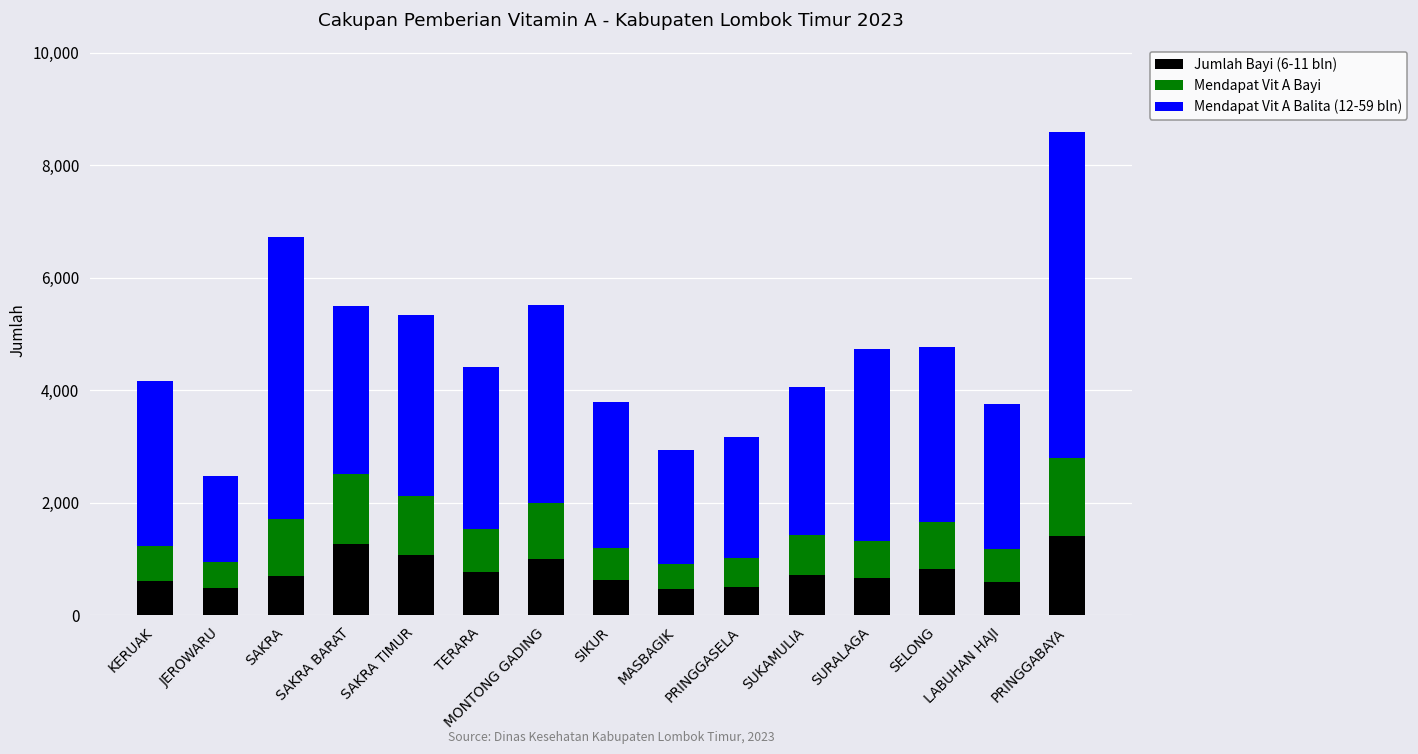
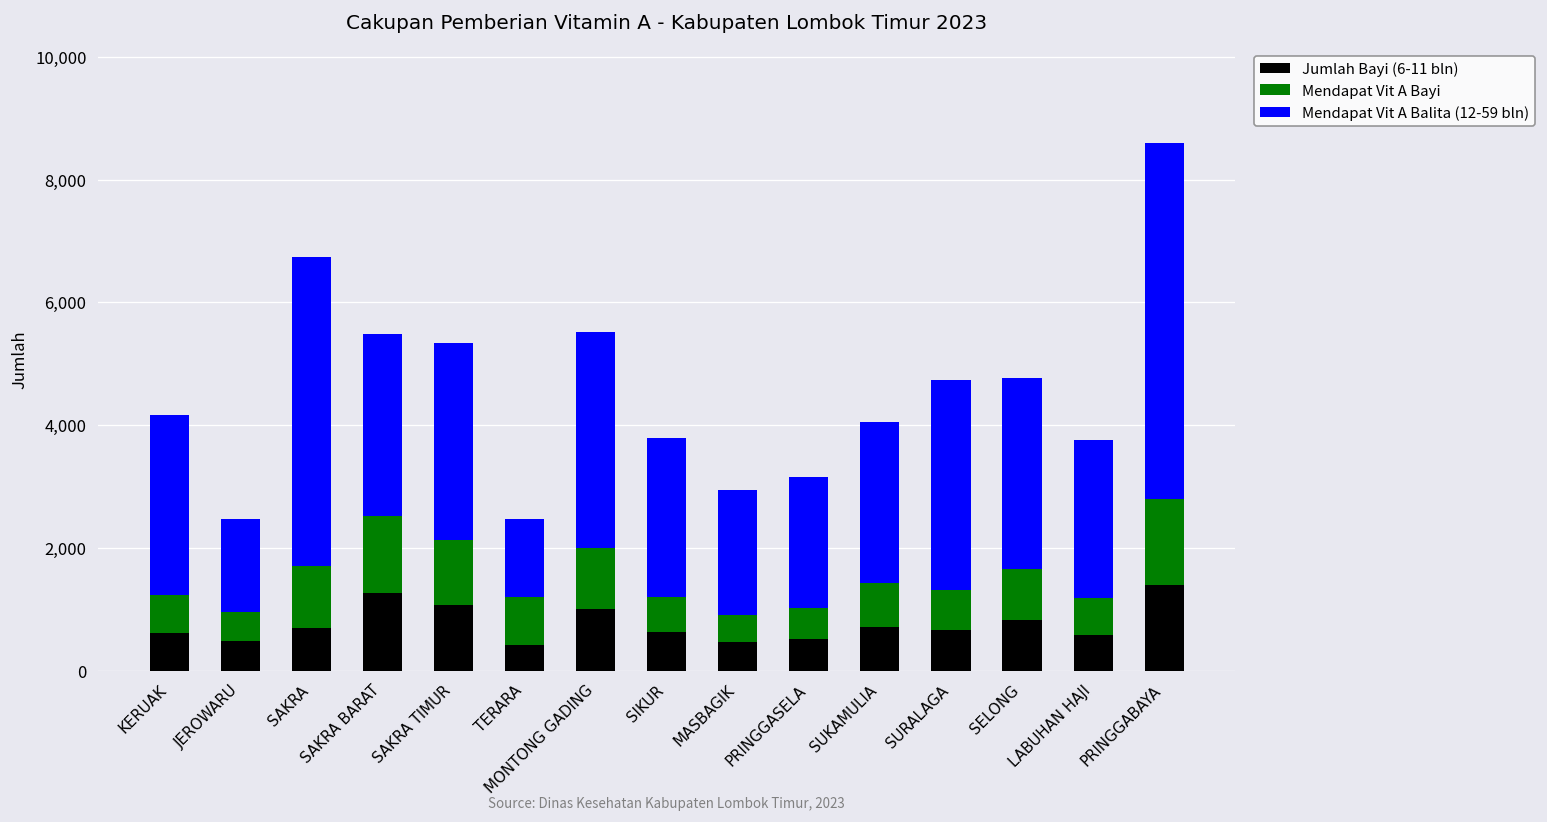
Jumlah Bayi (6-11 bln), TERARA: 800 -> 400
Mendapat Vit A Balita (12-59 bln), TERARA: 2,900 -> 1,300
